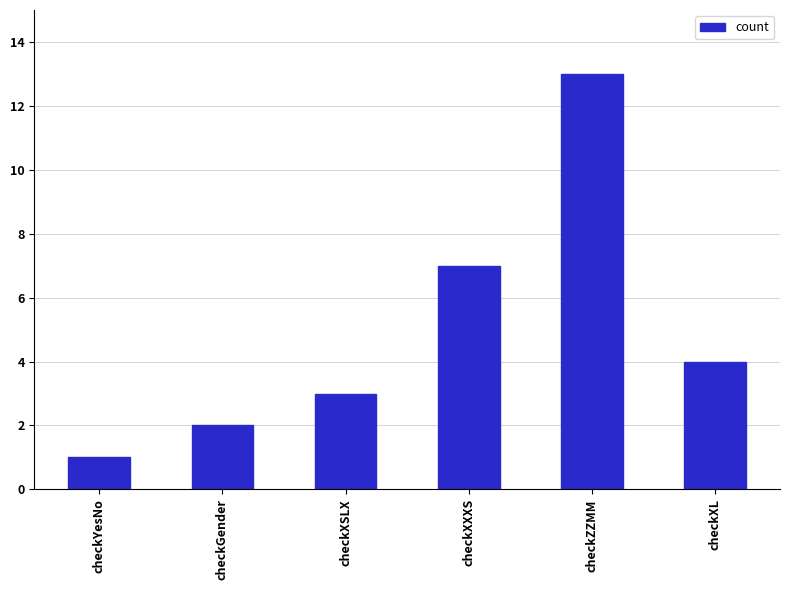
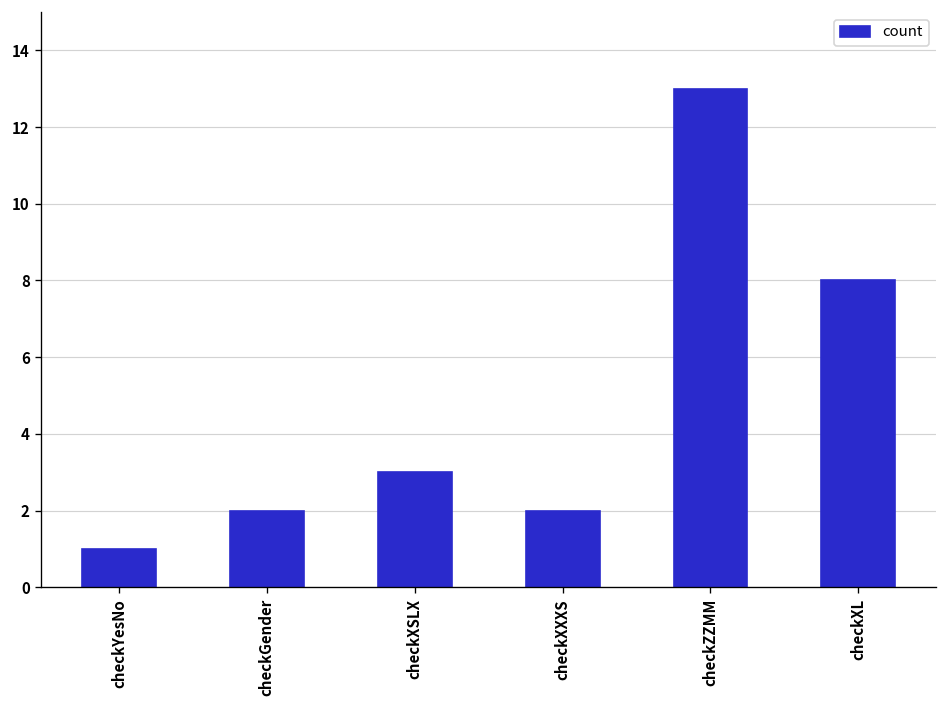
checkXXXS: 7 -> 2
checkXL: 4 -> 8
